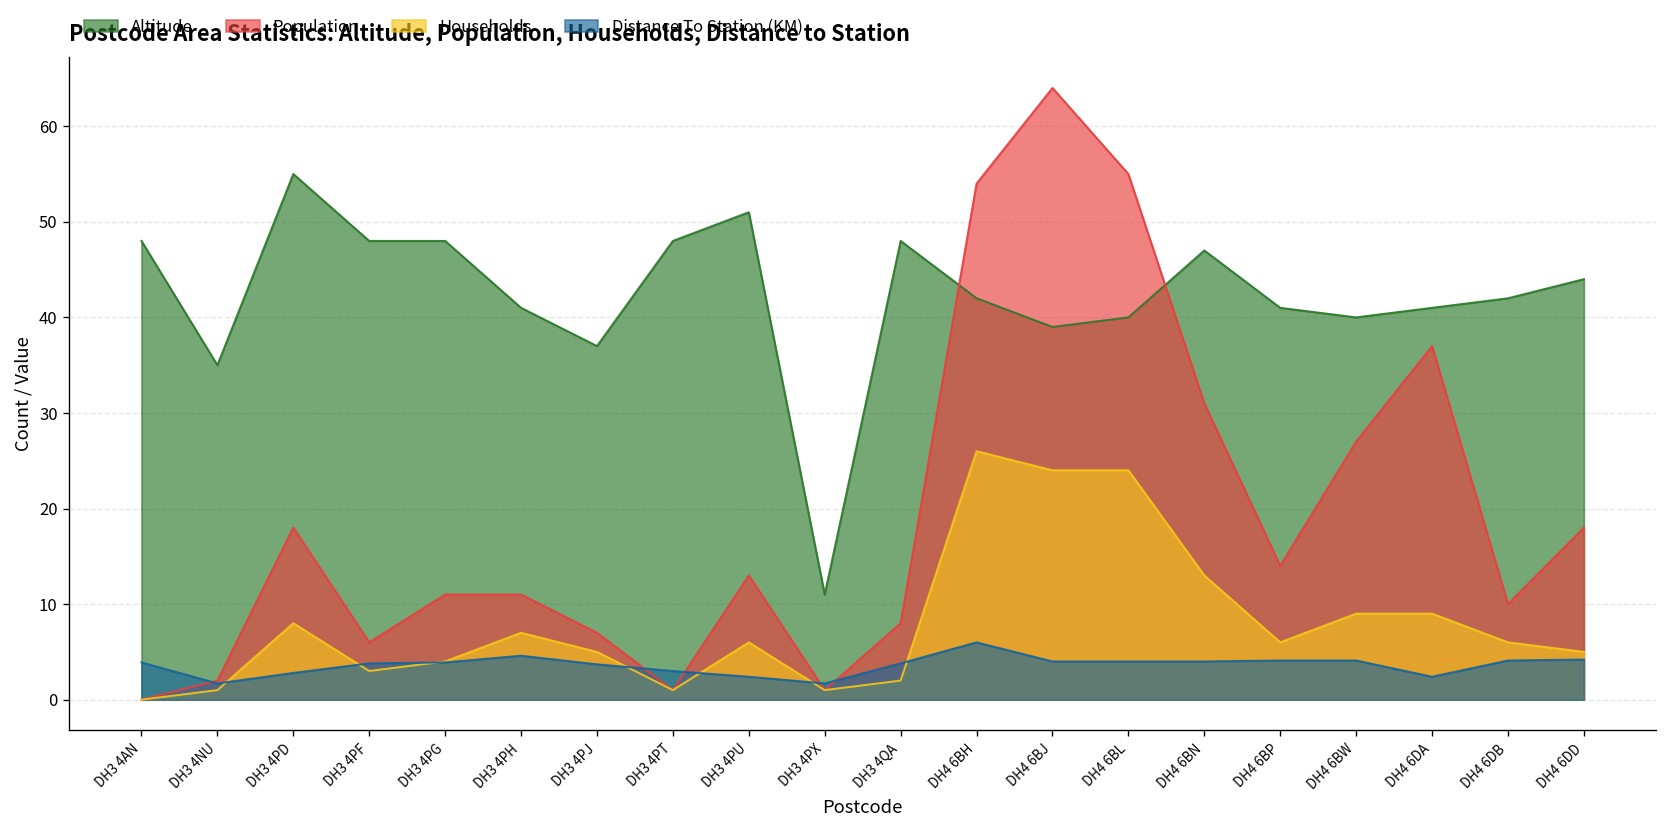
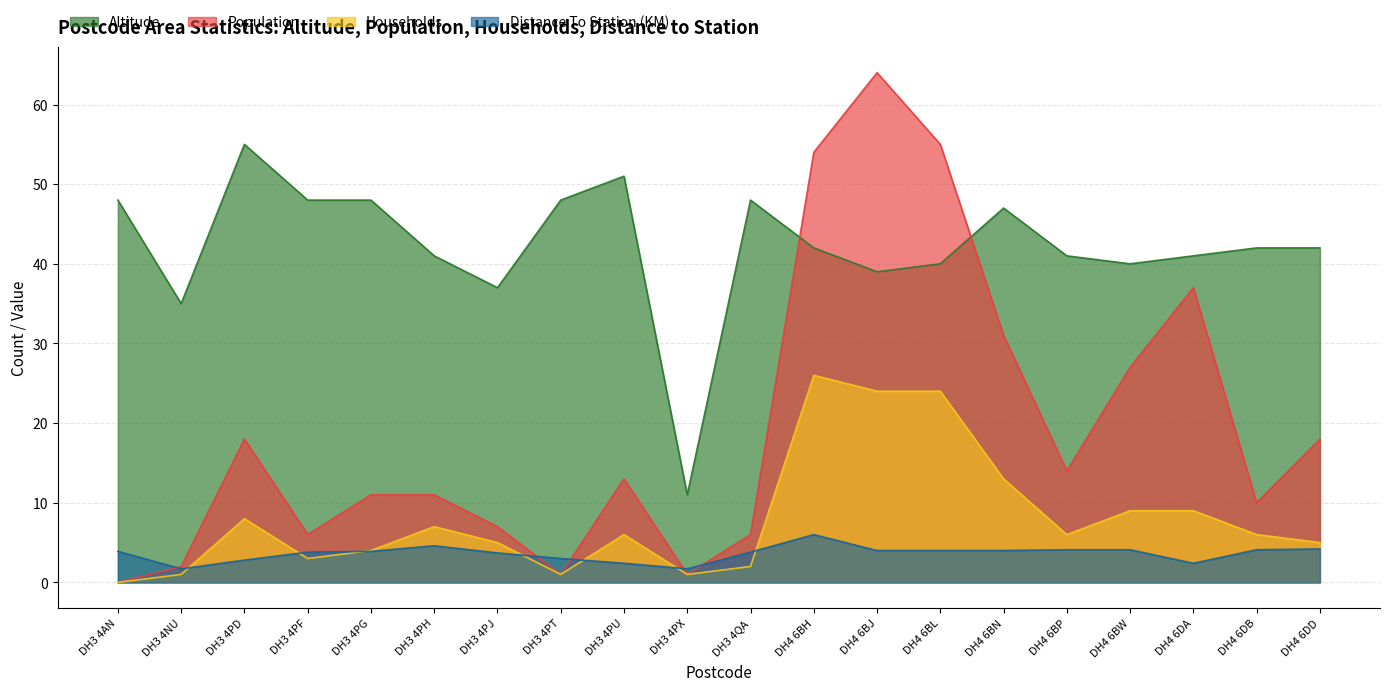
Population, DH3 4QA: 8 -> 6
Altitude, DH4 6DD: 44 -> 42
